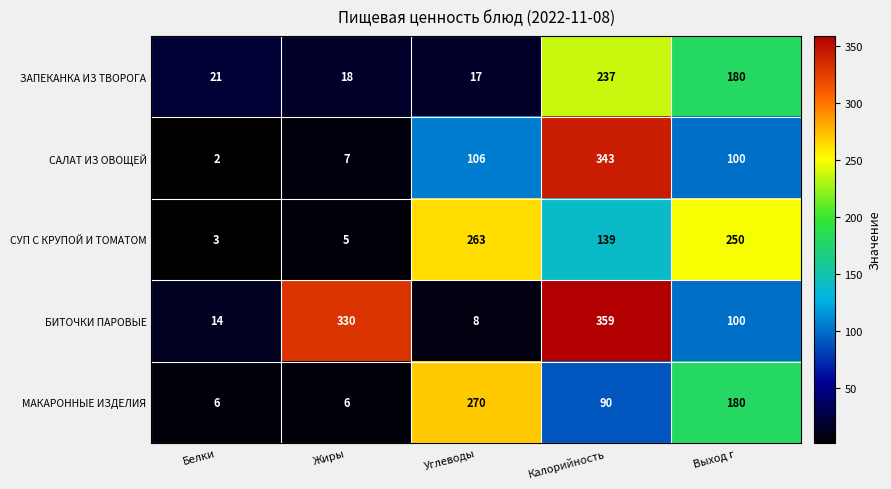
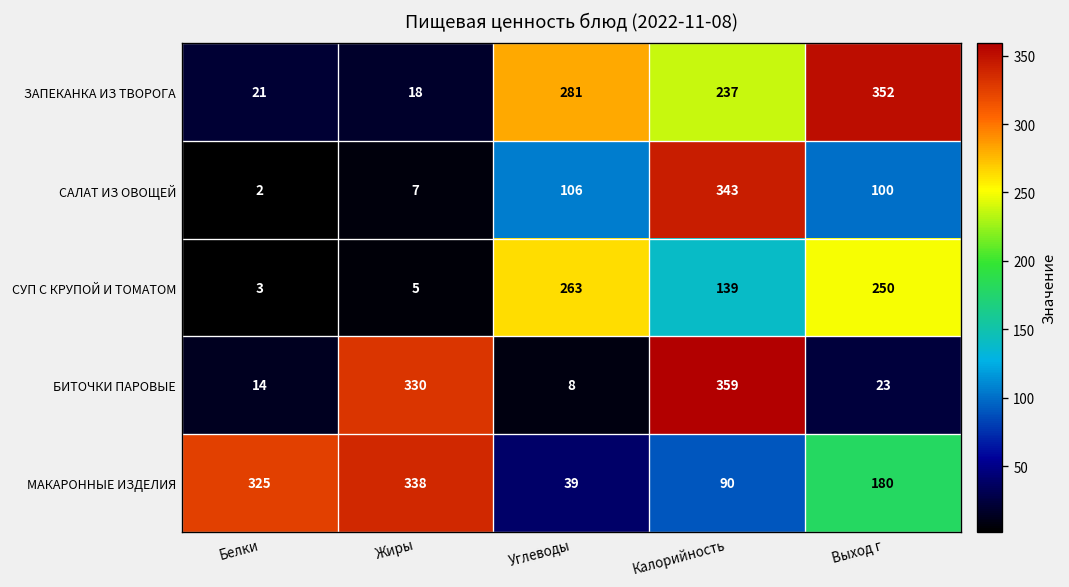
ЗАПЕКАНКА ИЗ ТВОРОГА, Углеводы: 17 -> 281
ЗАПЕКАНКА ИЗ ТВОРОГА, Выход г: 180 -> 352
БИТОЧКИ ПАРОВЫЕ, Выход г: 100 -> 23
МАКАРОННЫЕ ИЗДЕЛИЯ, Белки: 6 -> 325
МАКАРОННЫЕ ИЗДЕЛИЯ, Жиры: 6 -> 338
МАКАРОННЫЕ ИЗДЕЛИЯ, Углеводы: 270 -> 39
